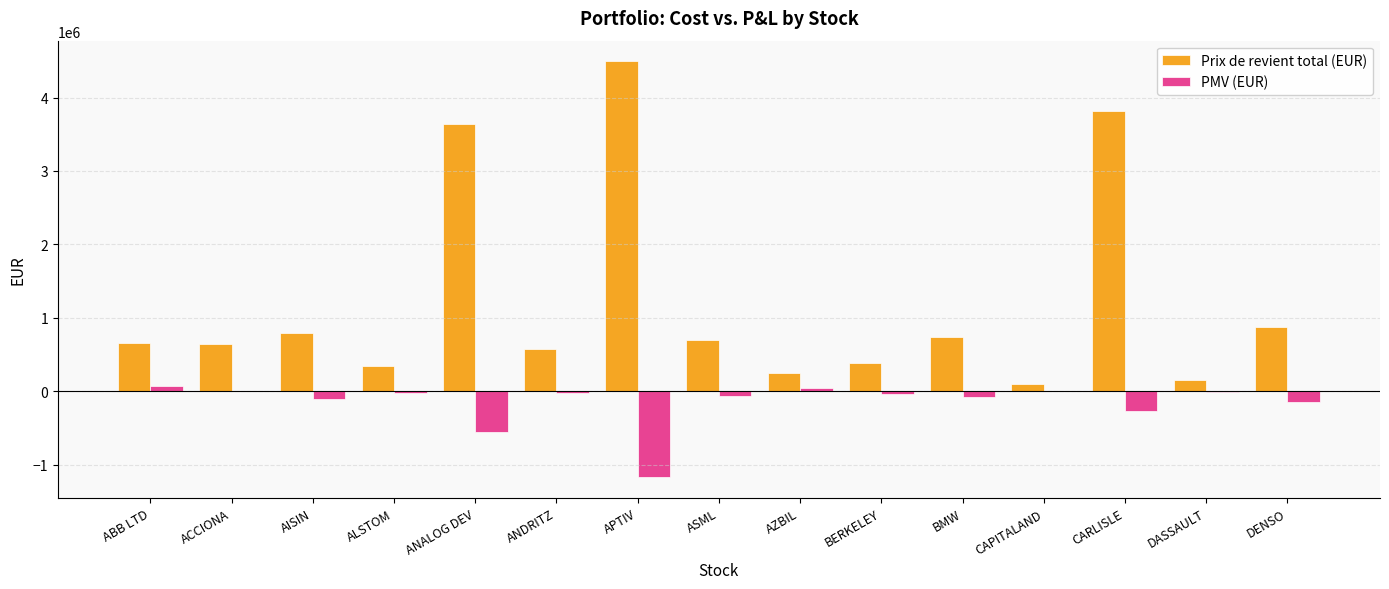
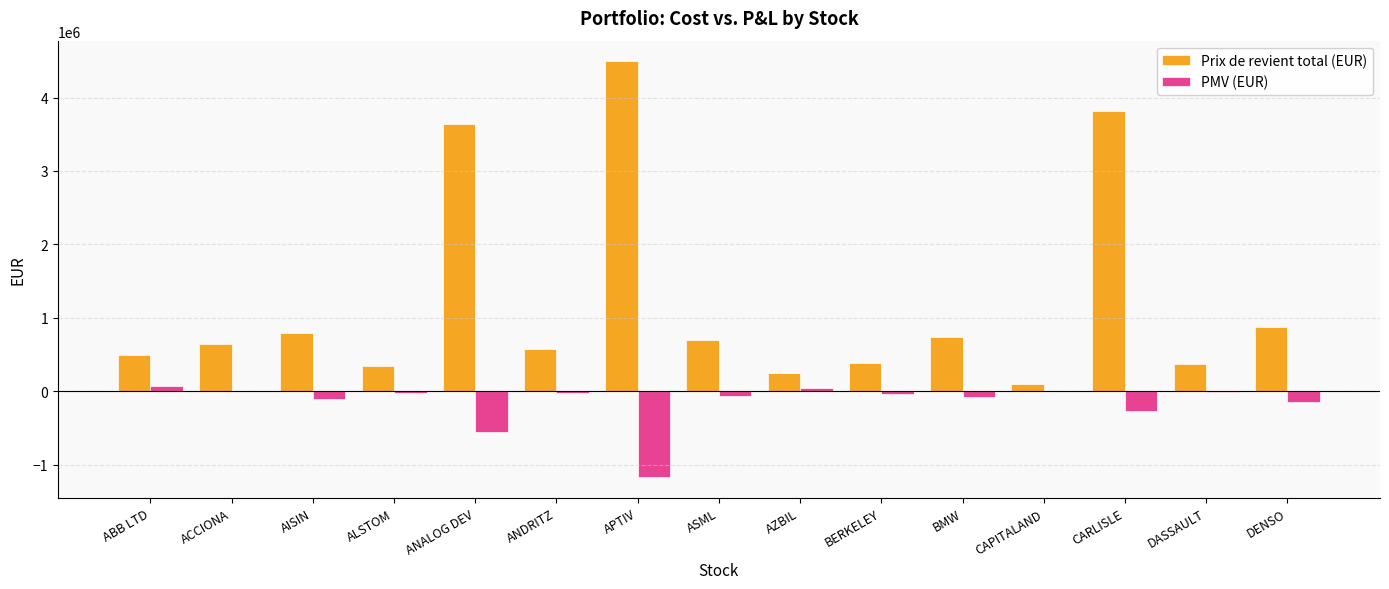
Prix de revient total (EUR), ABB LTD: 700000 -> 500000
Prix de revient total (EUR), DASSAULT: 200000 -> 400000
